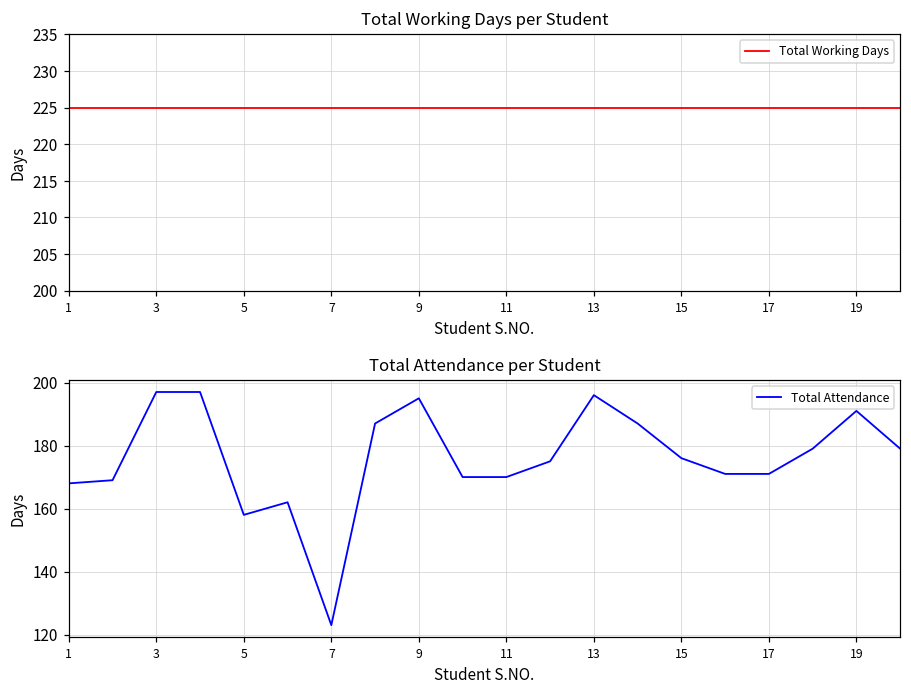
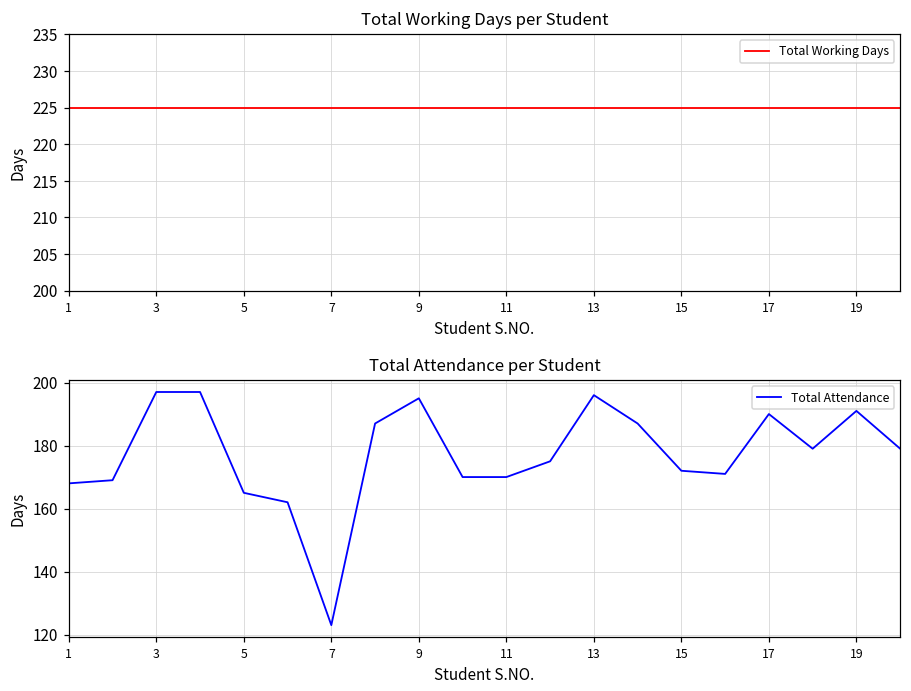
Total Attendance per Student, 5: 158 -> 165
Total Attendance per Student, 15: 176 -> 172
Total Attendance per Student, 17: 171 -> 190
